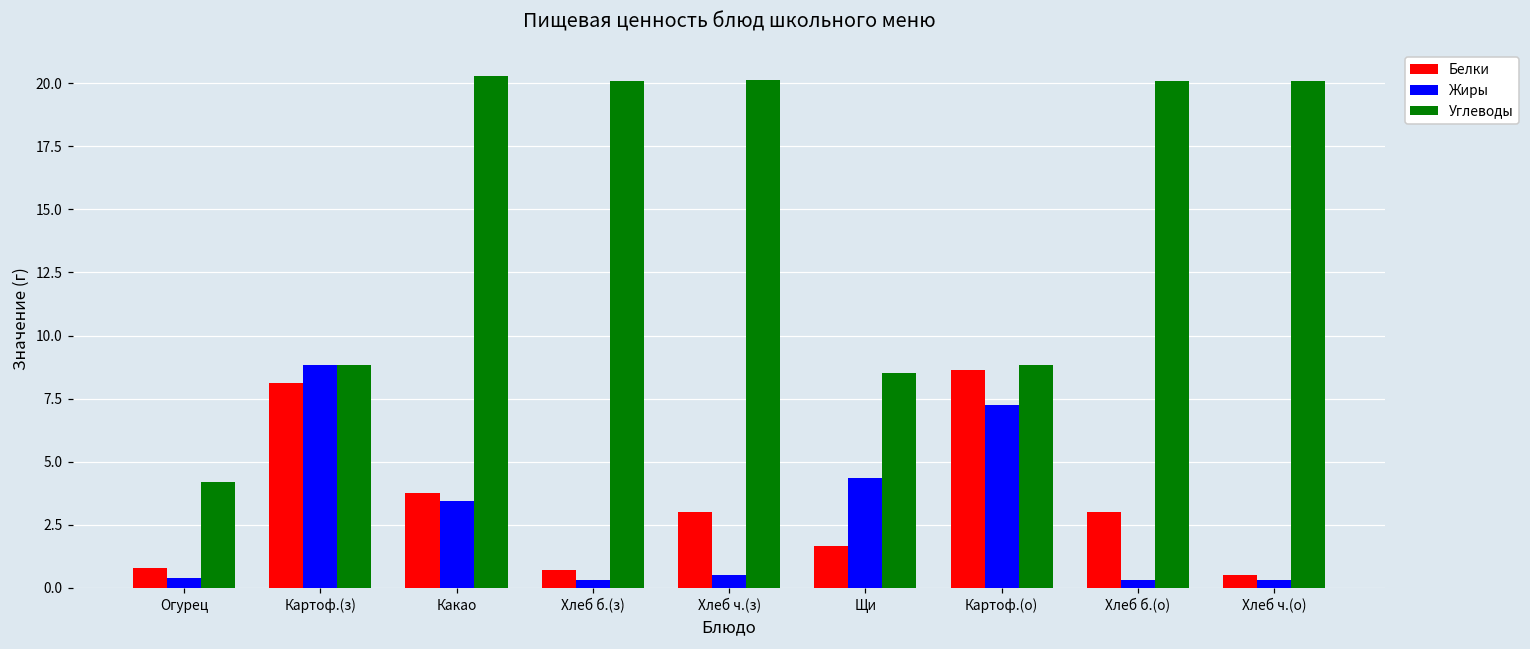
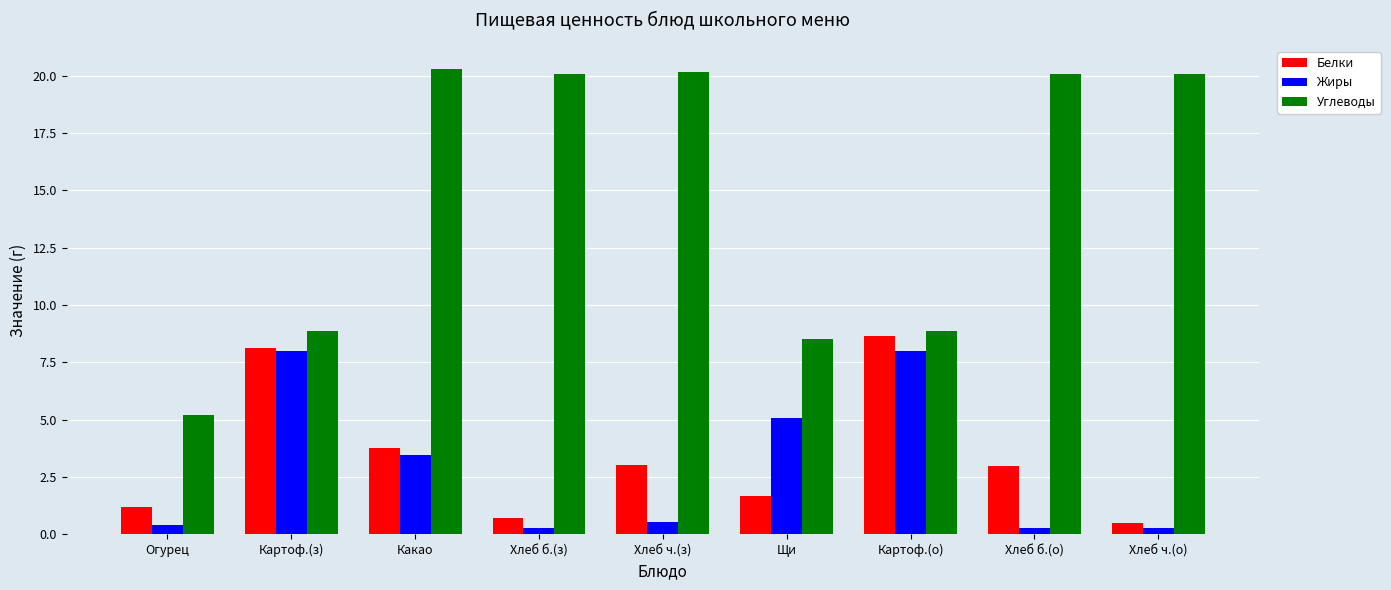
Белки, Огурец: 0.8 -> 1.2
Углеводы, Огурец: 4.2 -> 5.2
Жиры, Картоф.(з): 8.8 -> 8.0
Жиры, Щи: 4.3 -> 5.1
Жиры, Картоф.(о): 7.2 -> 8.0
